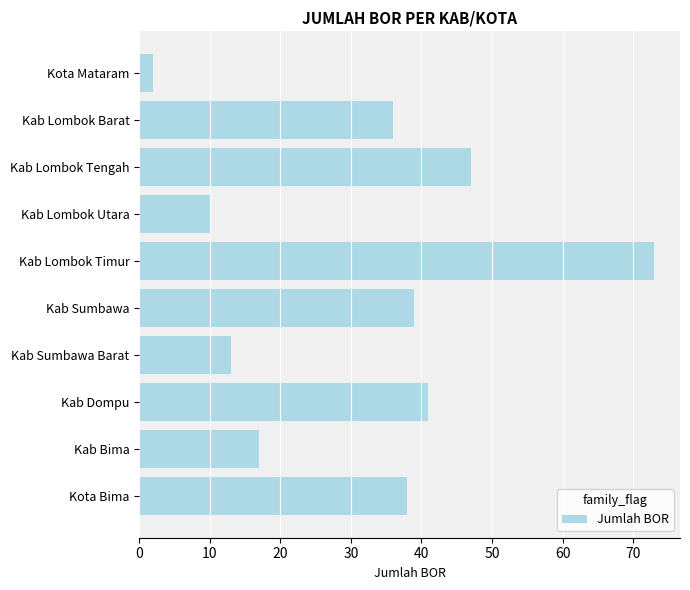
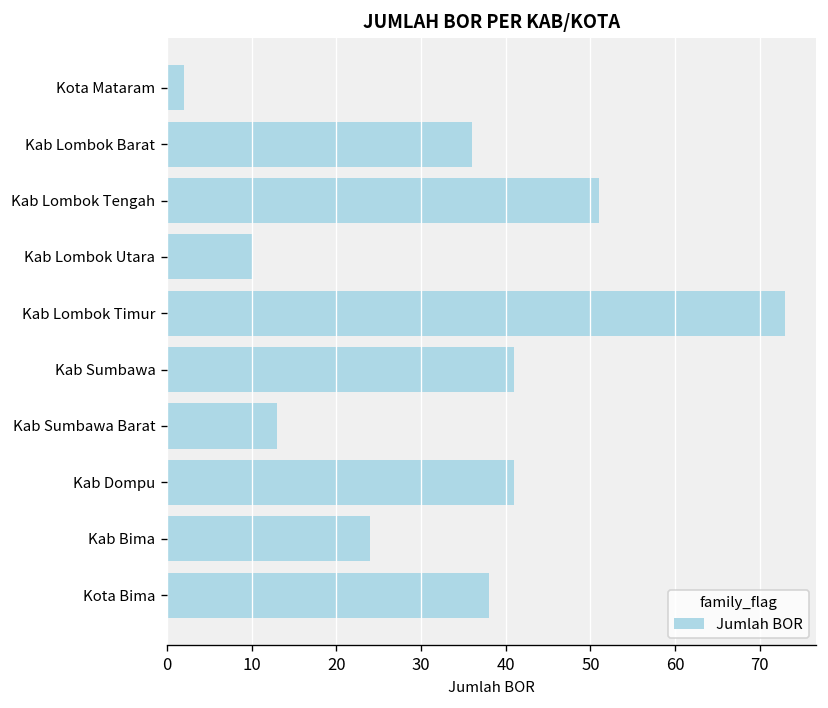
Kab Lombok Tengah: 47 -> 51
Kab Sumbawa: 39 -> 41
Kab Bima: 17 -> 24
